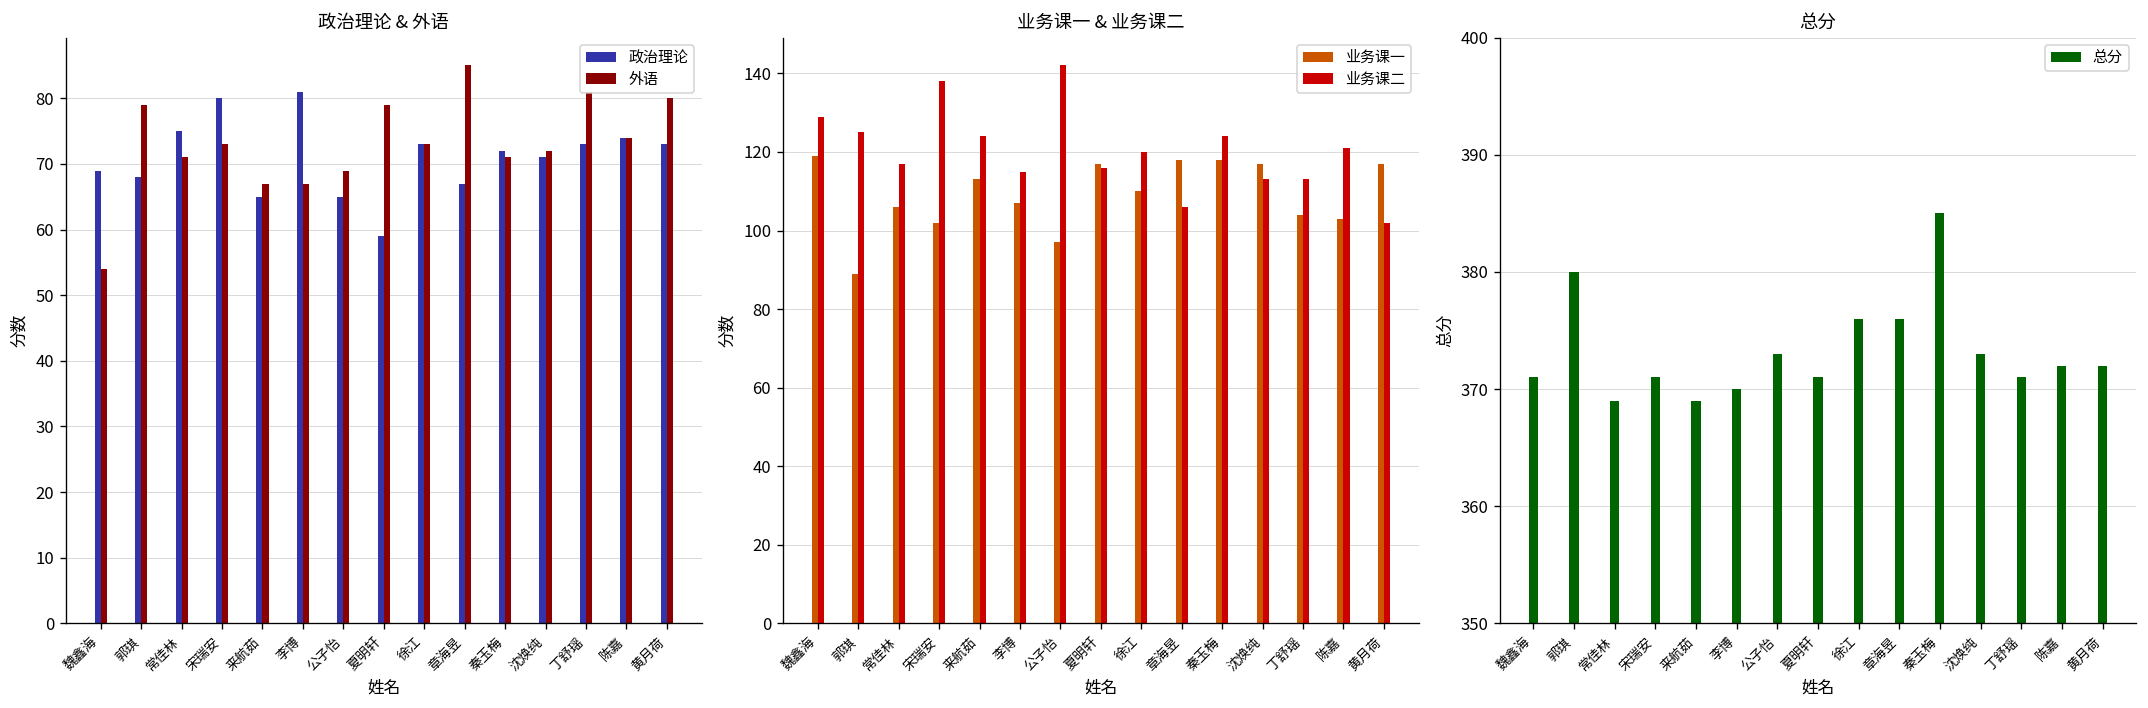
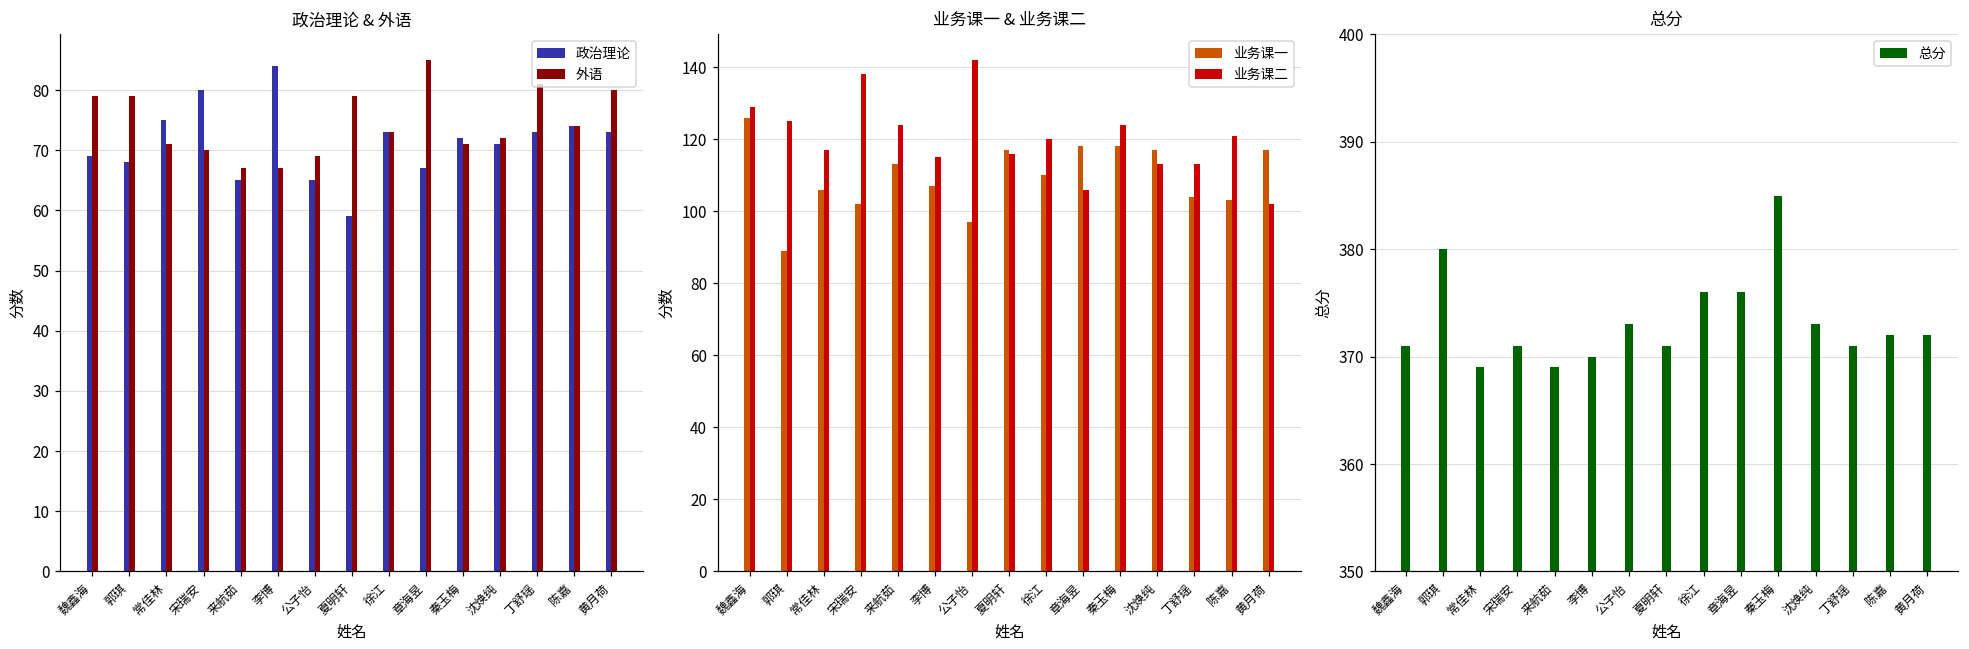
政治理论 & 外语, 外语, 魏鑫海: 54 -> 79
政治理论 & 外语, 外语, 宋瑞安: 73 -> 70
政治理论 & 外语, 政治理论, 李博: 81 -> 84
业务课一 & 业务课二, 业务课一, 魏鑫海: 119 -> 126
